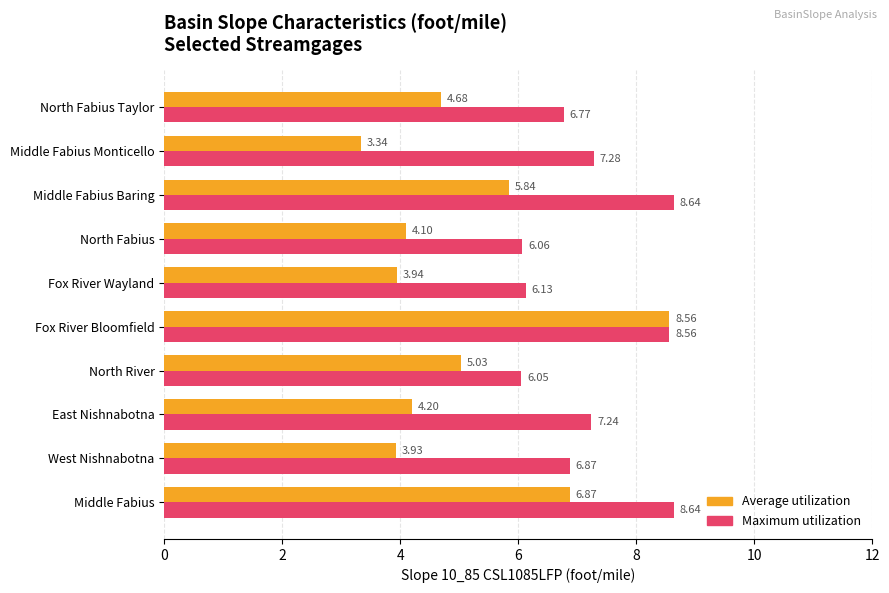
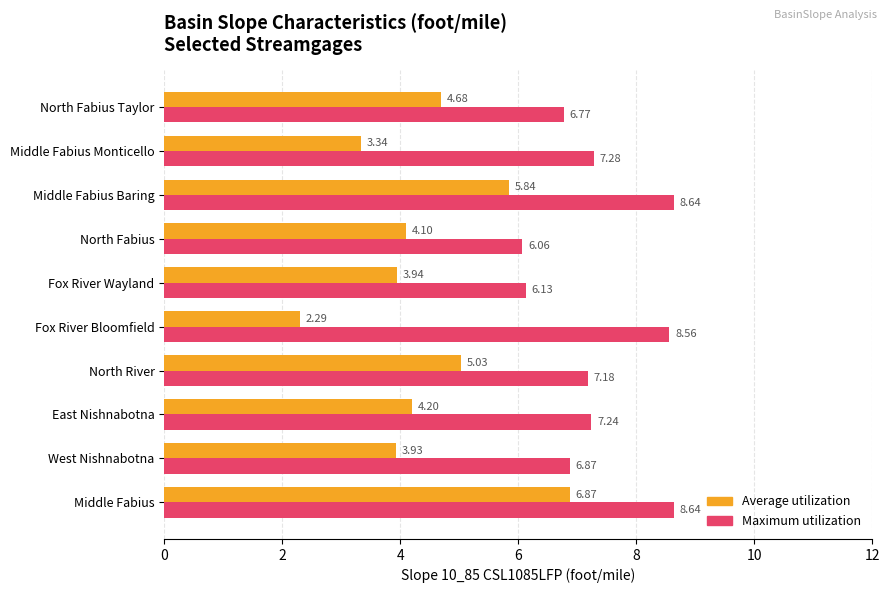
Average utilization, Fox River Bloomfield: 8.56 -> 2.29
Maximum utilization, North River: 6.05 -> 7.18
